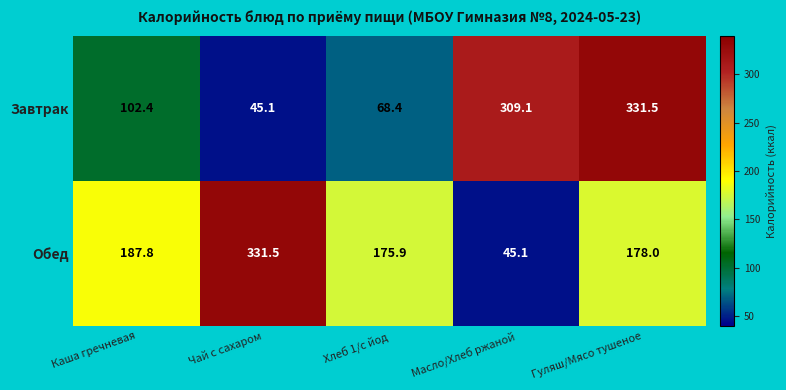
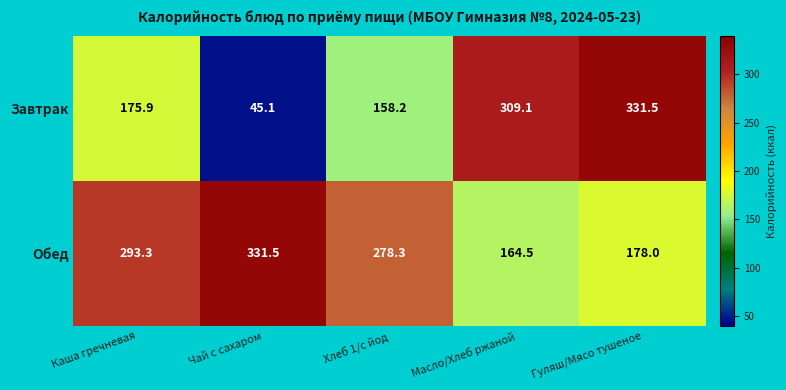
Завтрак, Каша гречневая: 102.4 -> 175.9
Завтрак, Хлеб 1/с йод: 68.4 -> 158.2
Обед, Каша гречневая: 187.8 -> 293.3
Обед, Хлеб 1/с йод: 175.9 -> 278.3
Обед, Масло/Хлеб ржаной: 45.1 -> 164.5
